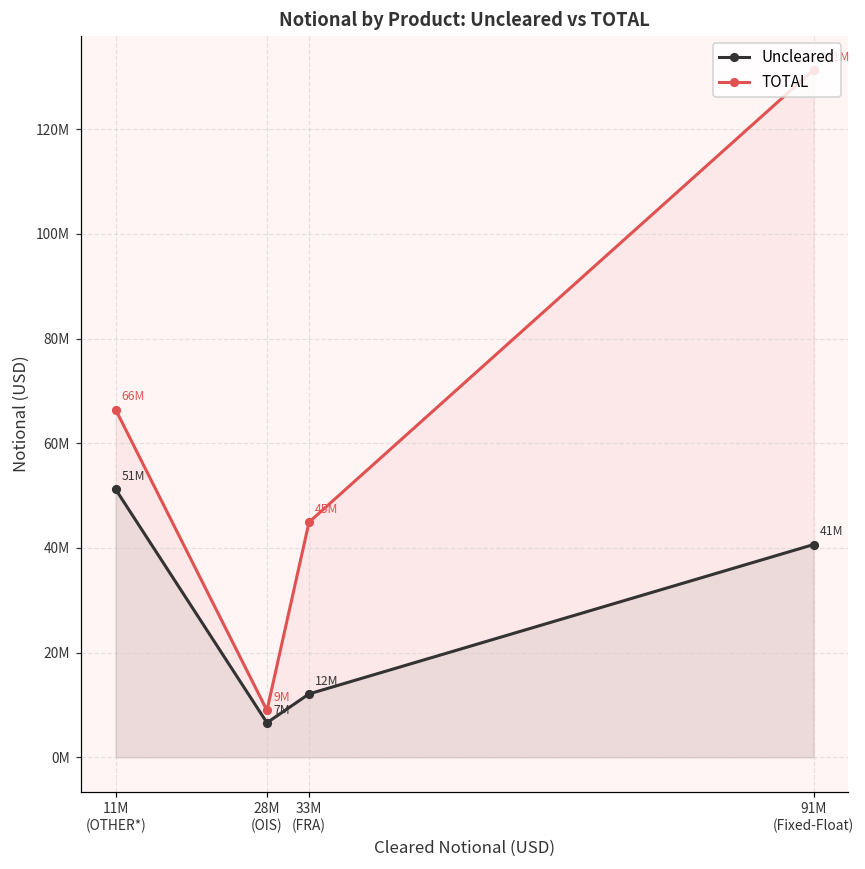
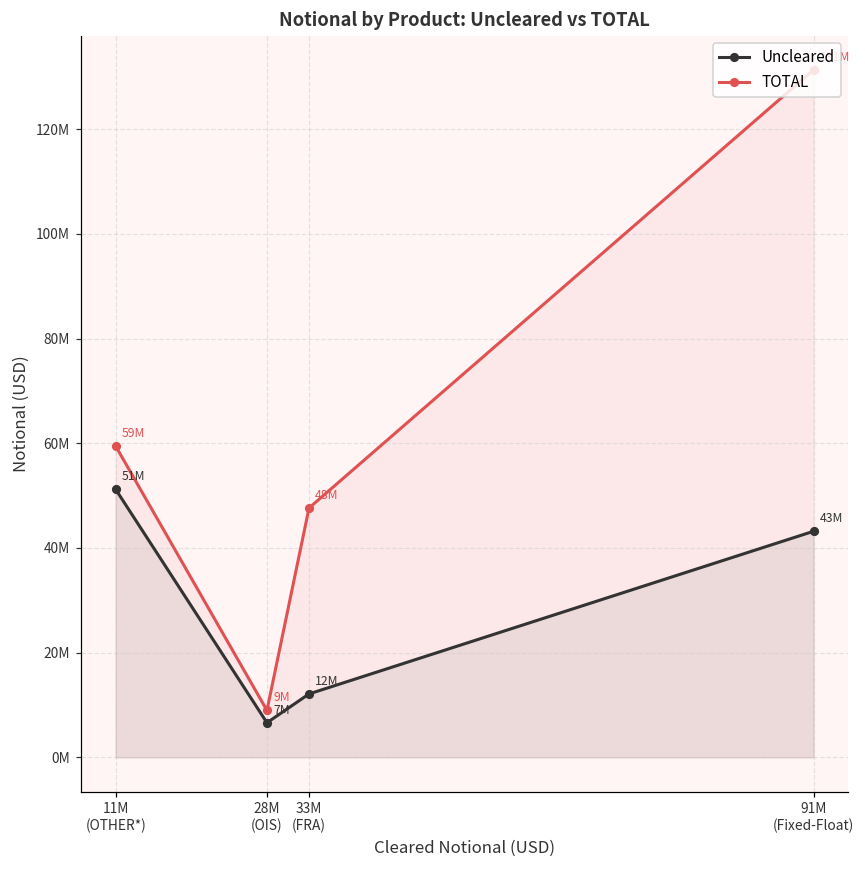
TOTAL, 11M (OTHER*): 66M -> 59M
TOTAL, 33M (FRA): 45M -> 48M
Uncleared, 91M (Fixed-Float): 41M -> 43M
